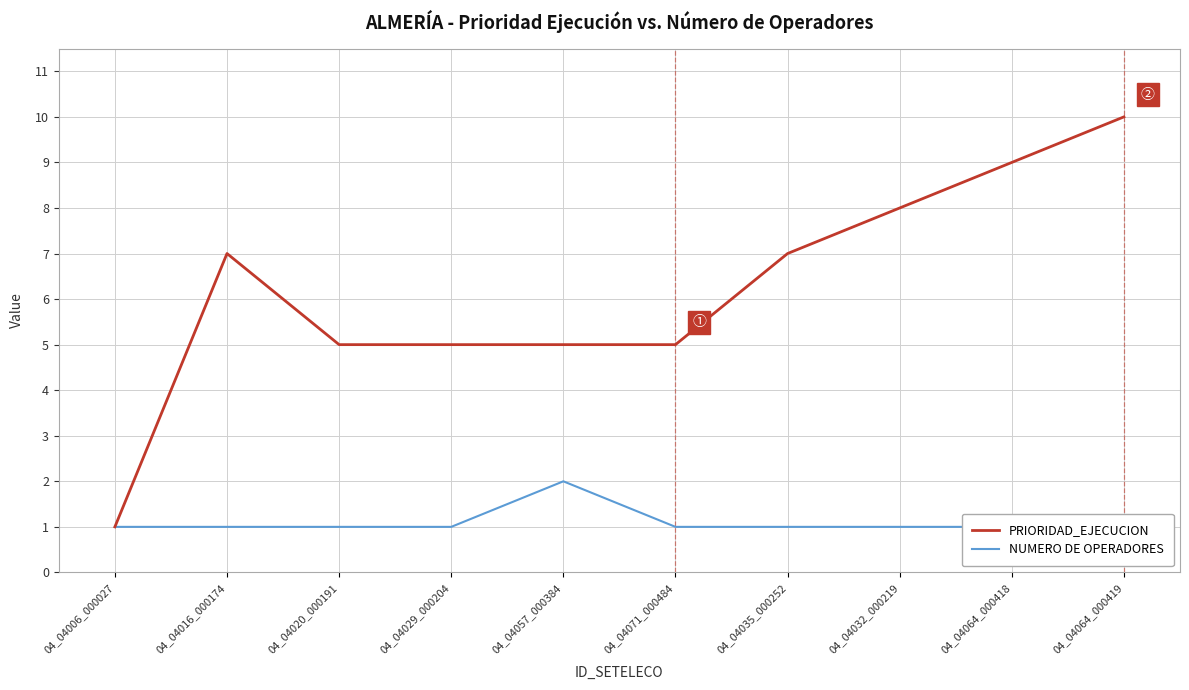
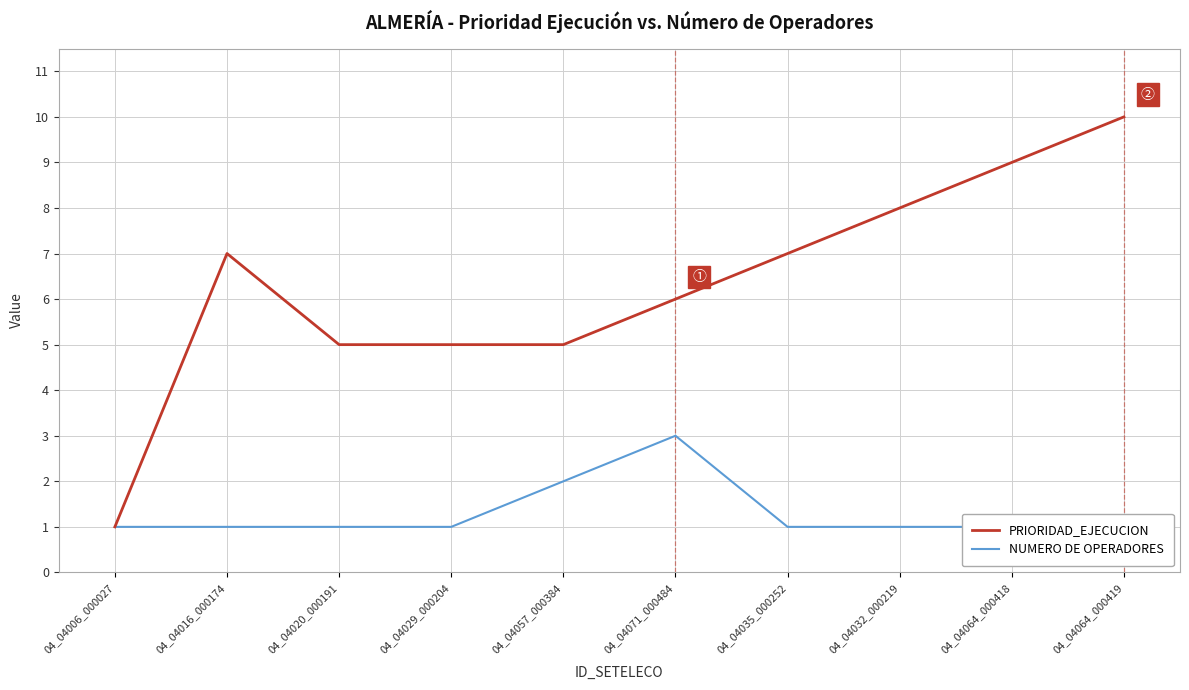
PRIORIDAD_EJECUCION, 04_04071_000484: 5 -> 6
NUMERO DE OPERADORES, 04_04071_000484: 1 -> 3
